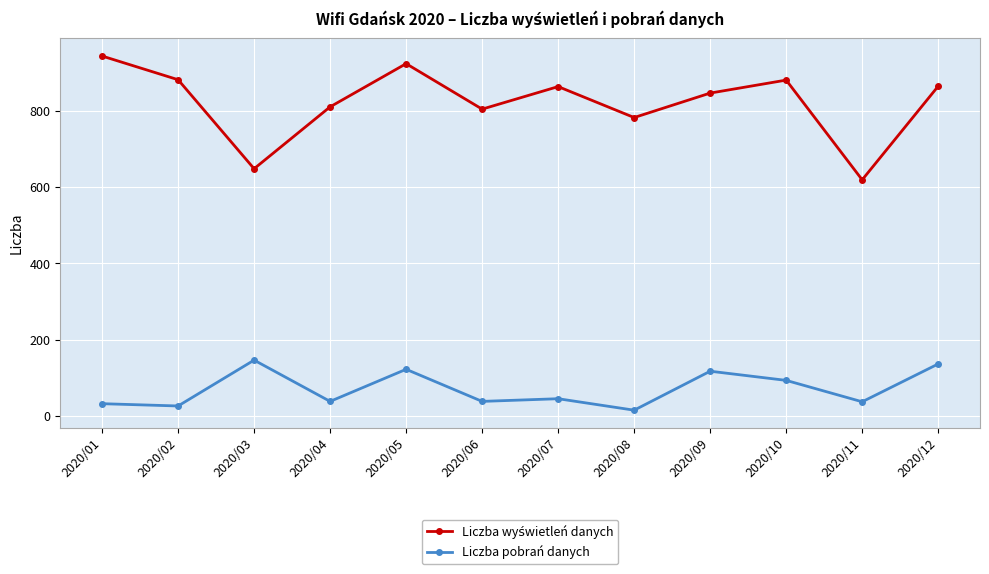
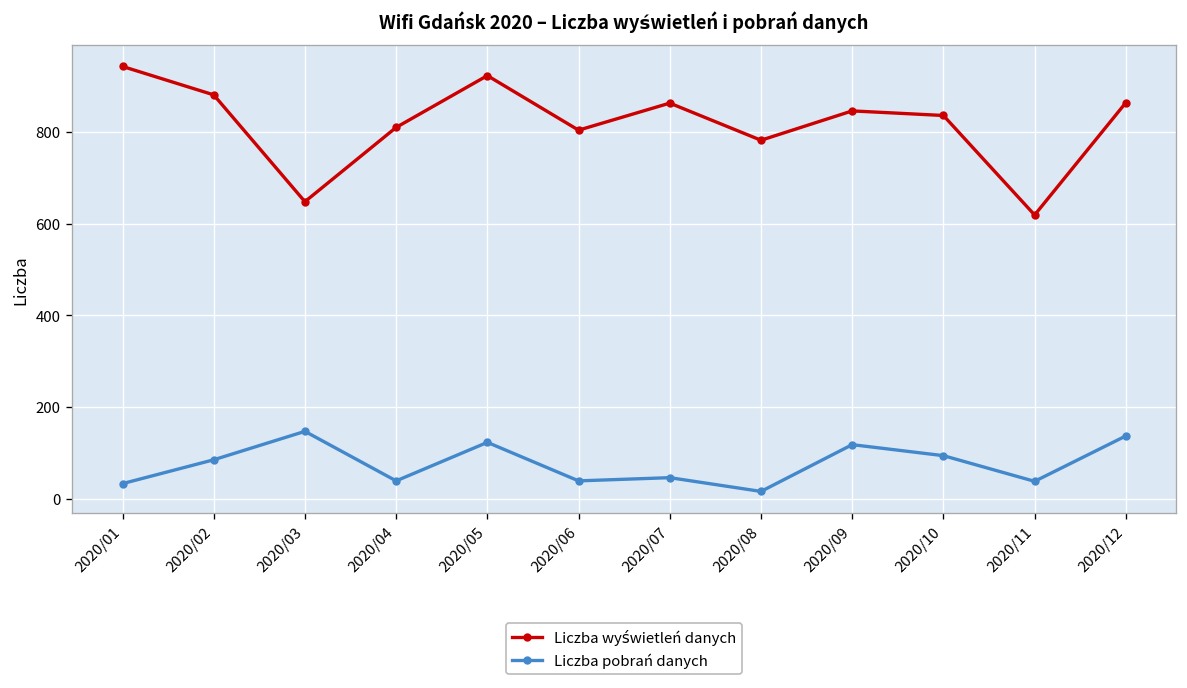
Liczba pobrań danych, 2020/02: 30 -> 90
Liczba wyświetleń danych, 2020/10: 880 -> 840
